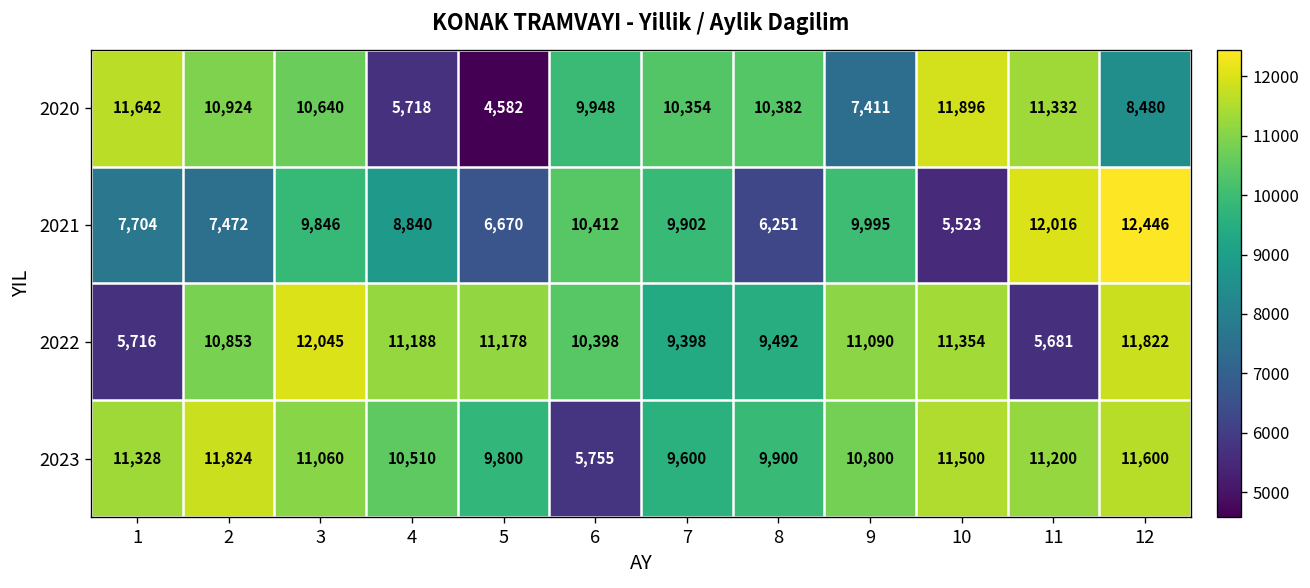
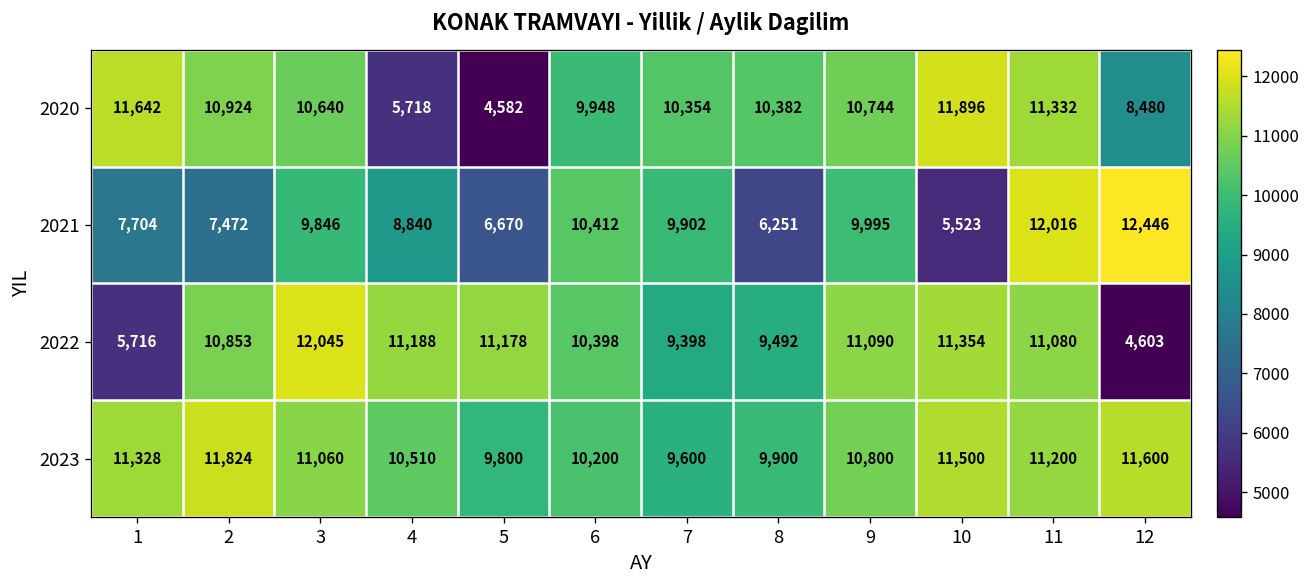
2020, 9: 7,411 -> 10,744
2022, 11: 5,681 -> 11,080
2022, 12: 11,822 -> 4,603
2023, 6: 5,755 -> 10,200
